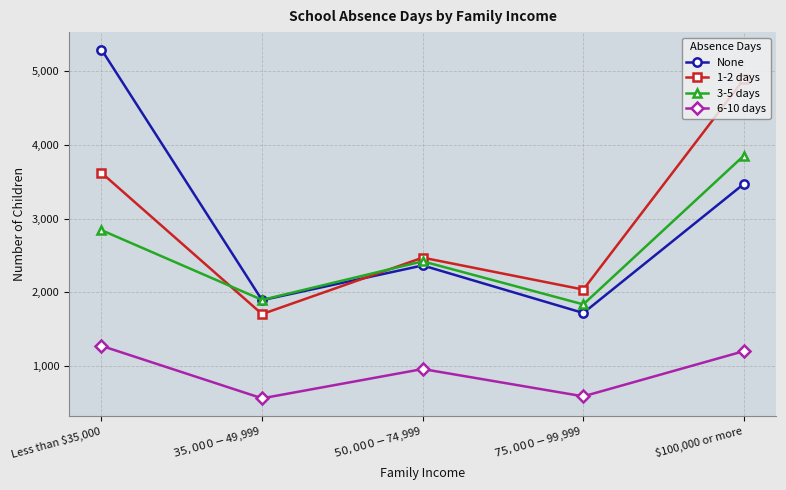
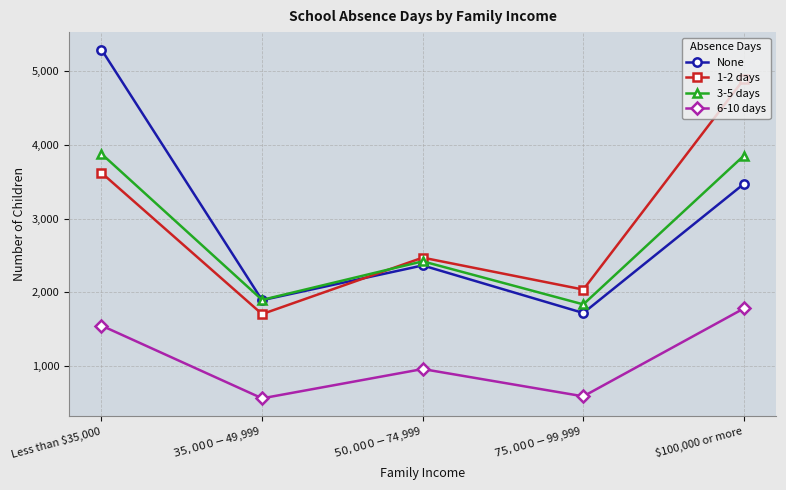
3-5 days, Less than $35,000: 2,800 -> 3,900
6-10 days, Less than $35,000: 1,300 -> 1,500
6-10 days, $100,000 or more: 1,200 -> 1,800
